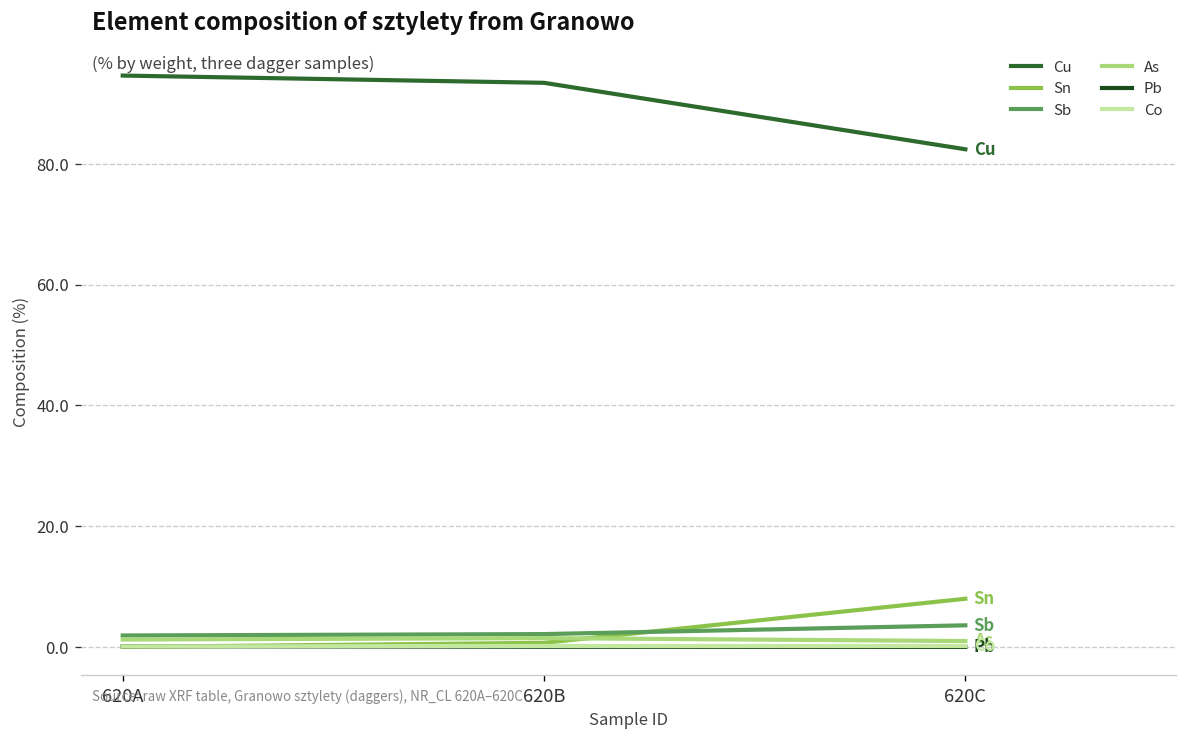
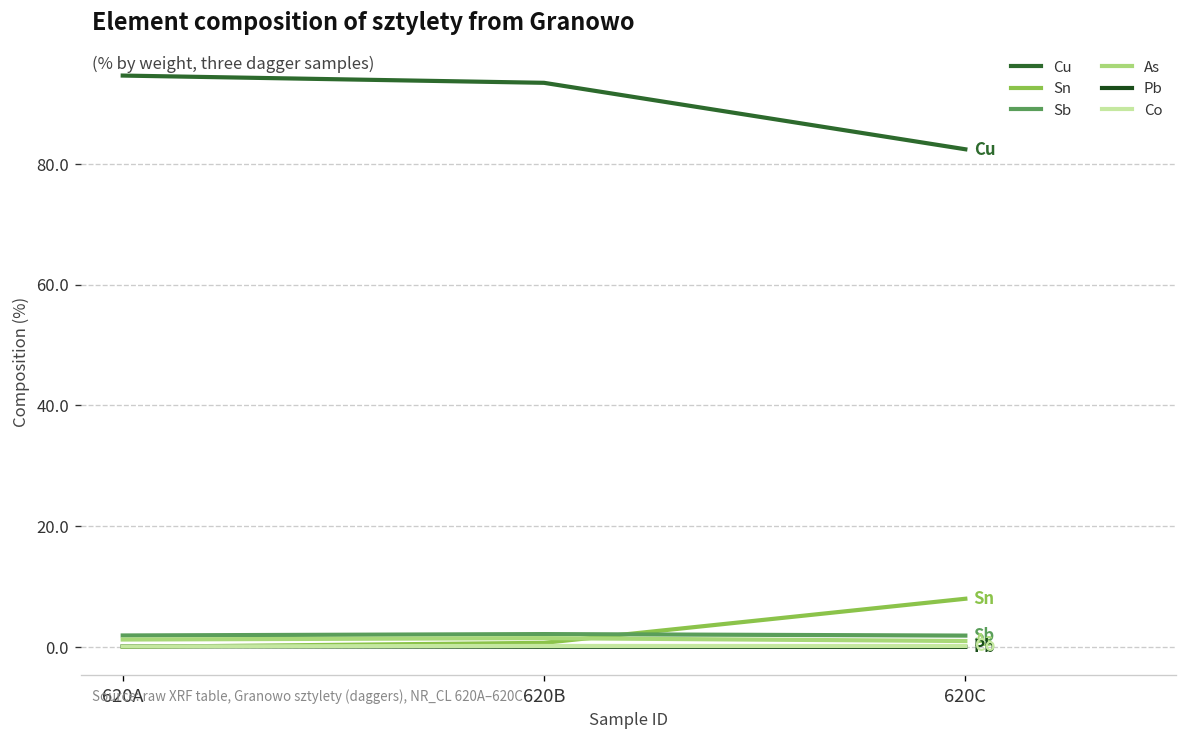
Sb, 620C: 4 -> 2
